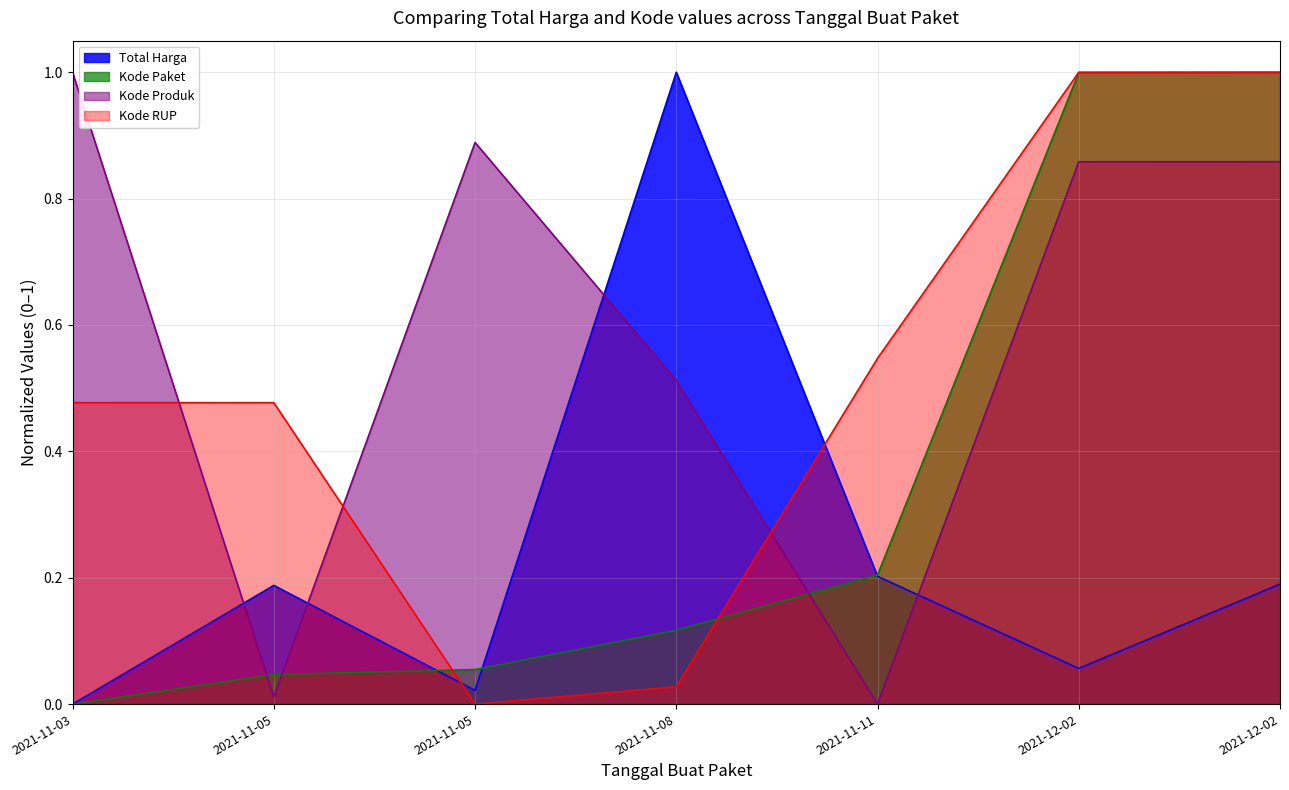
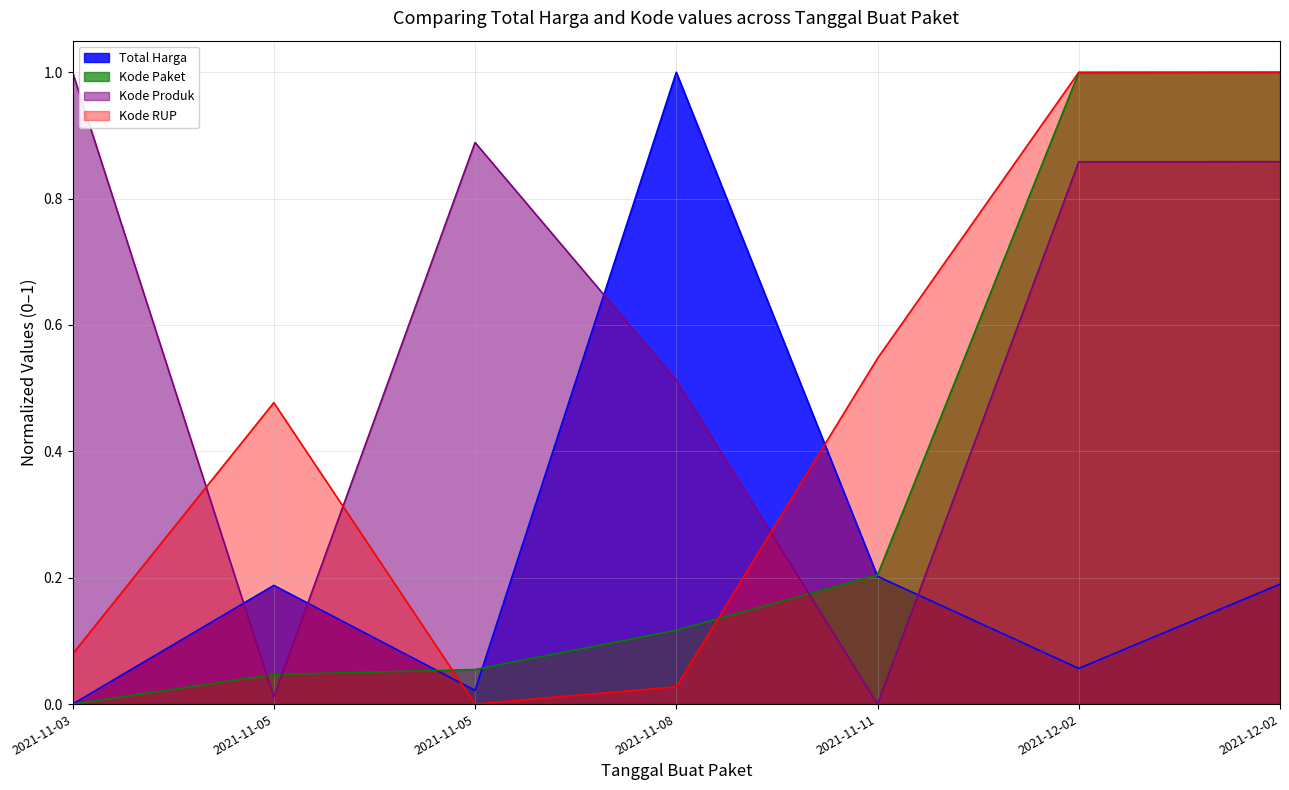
Kode RUP, 2021-11-03: 0.48 -> 0.08
